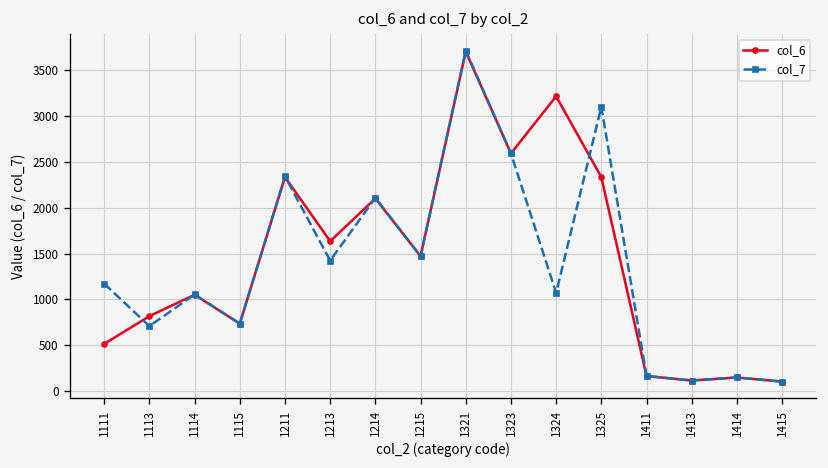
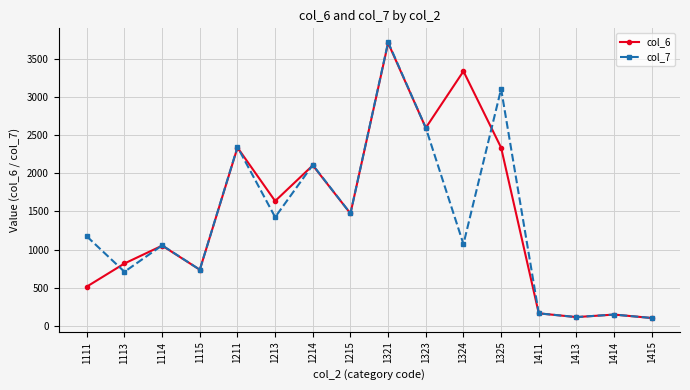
col_6, 1324: 3200 -> 3300
